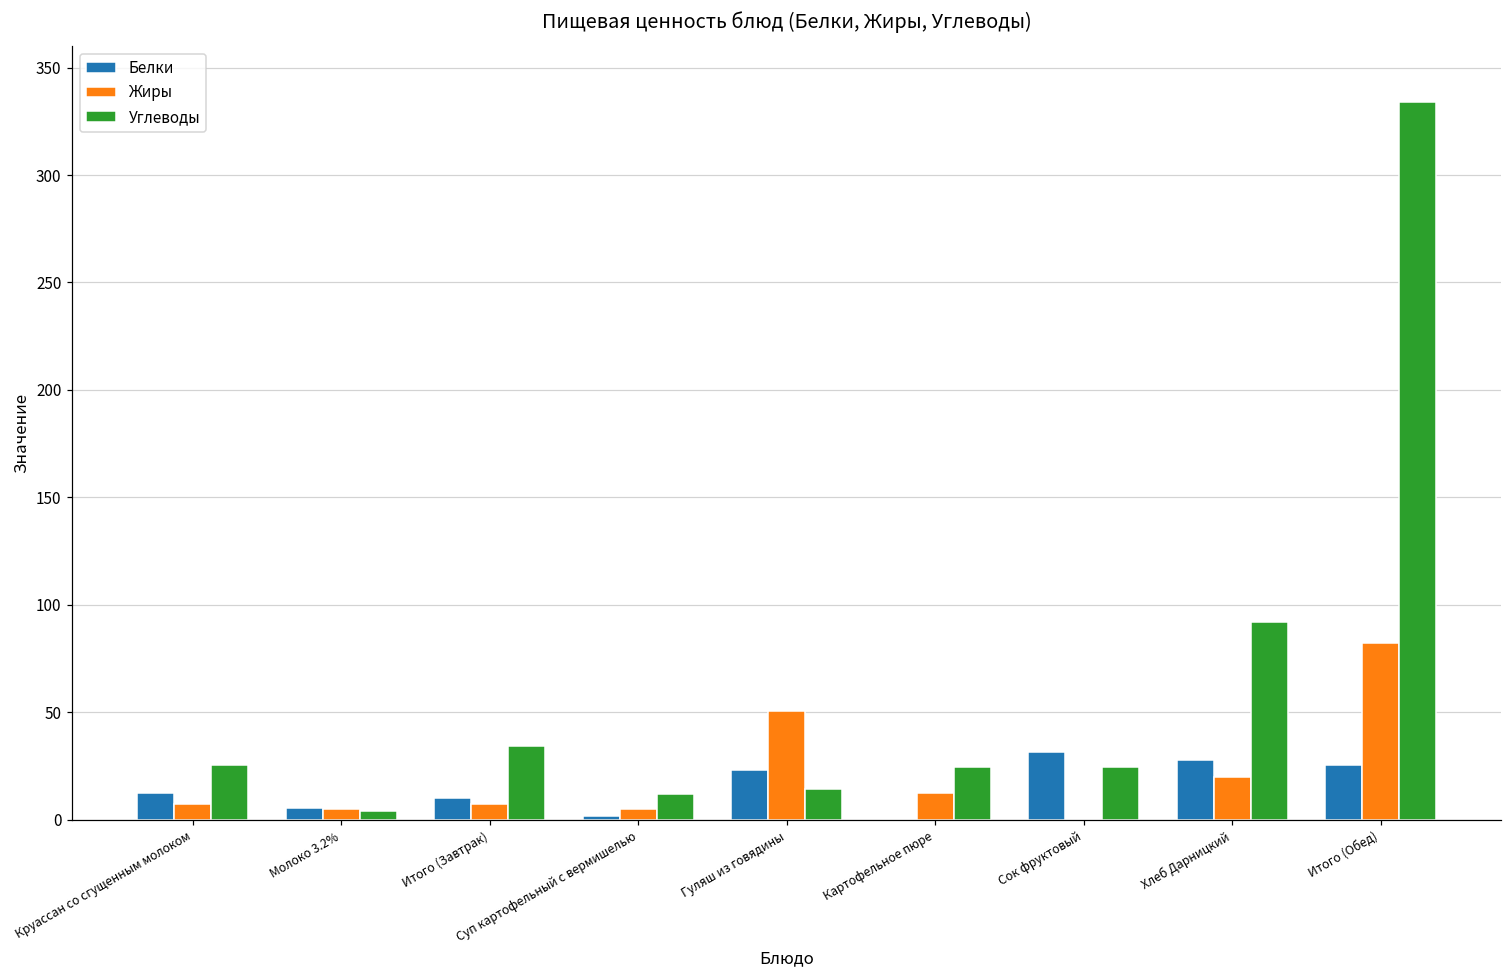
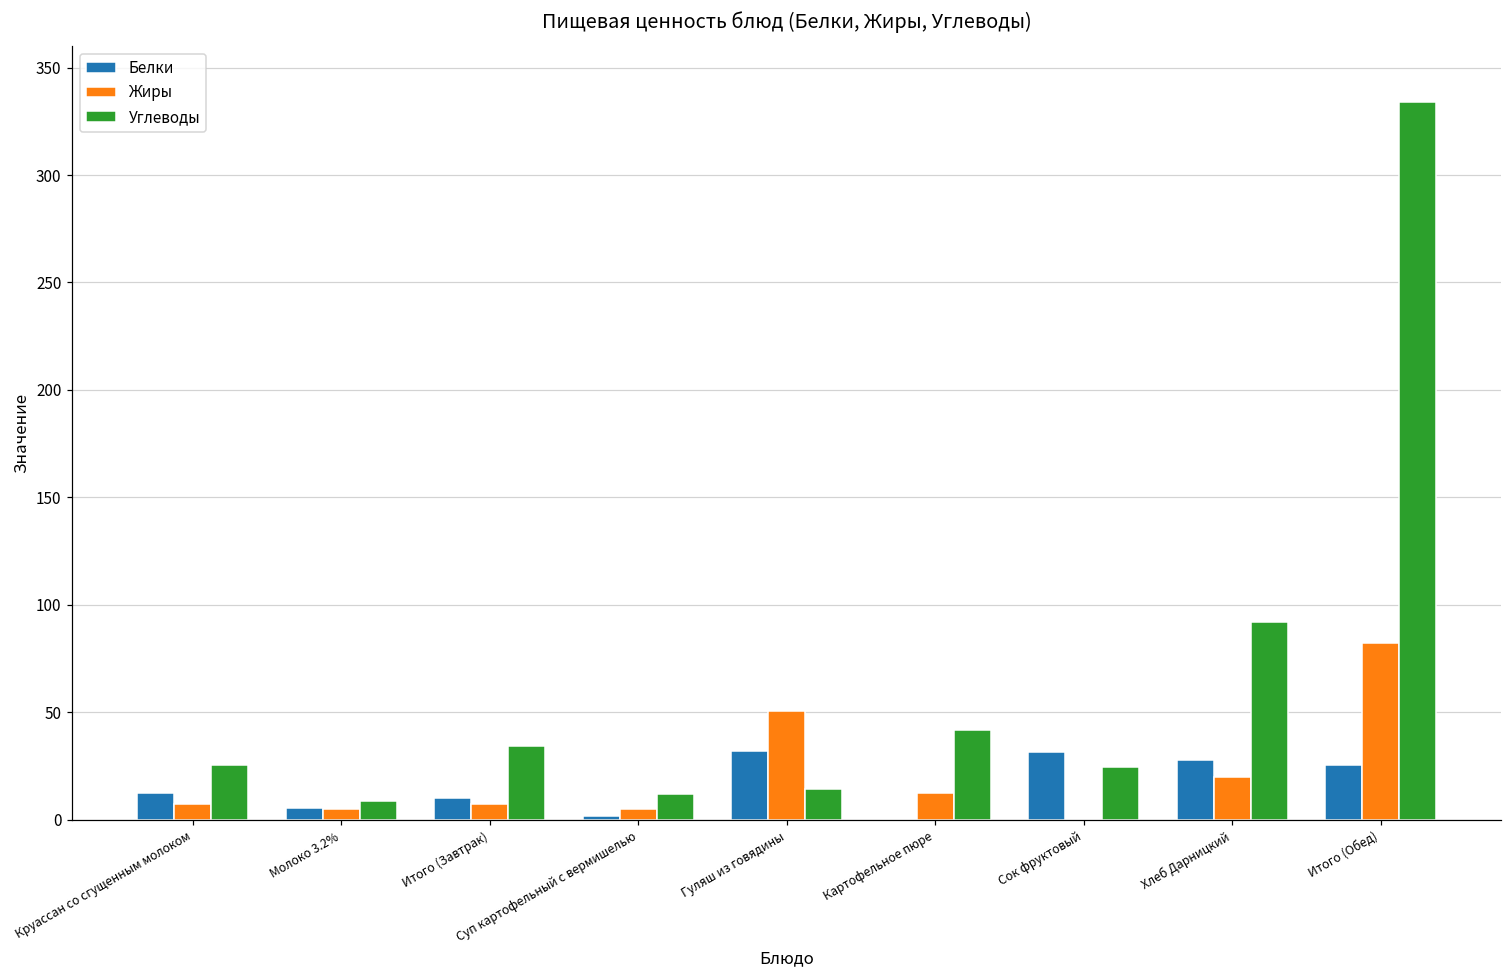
Углеводы, Молоко 3.2%: 4 -> 9
Белки, Гуляш из говядины: 23 -> 32
Углеводы, Картофельное пюре: 24 -> 42
